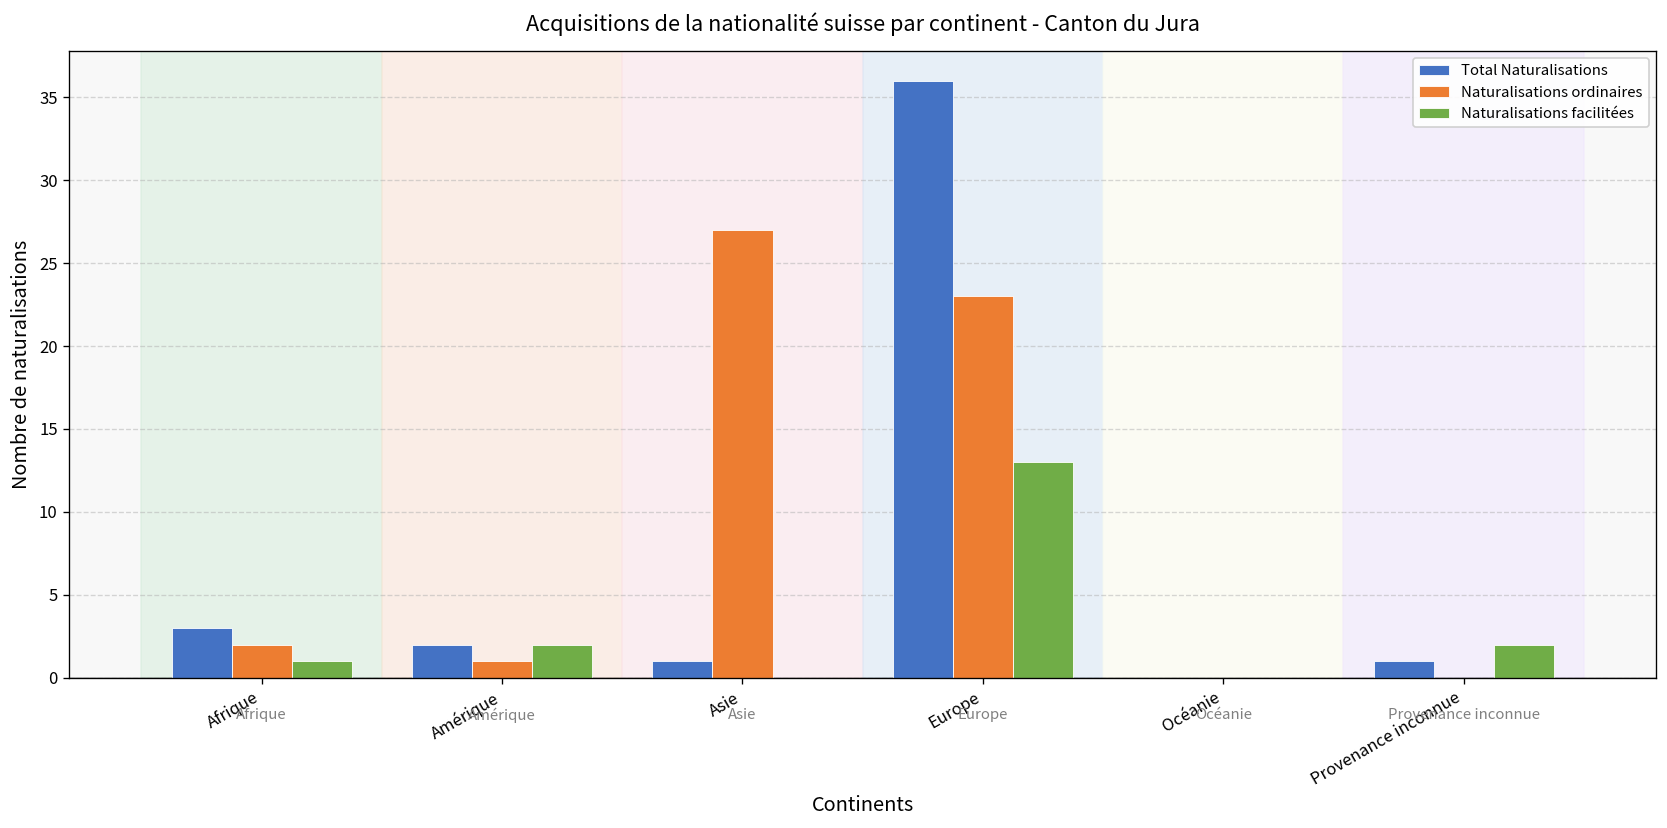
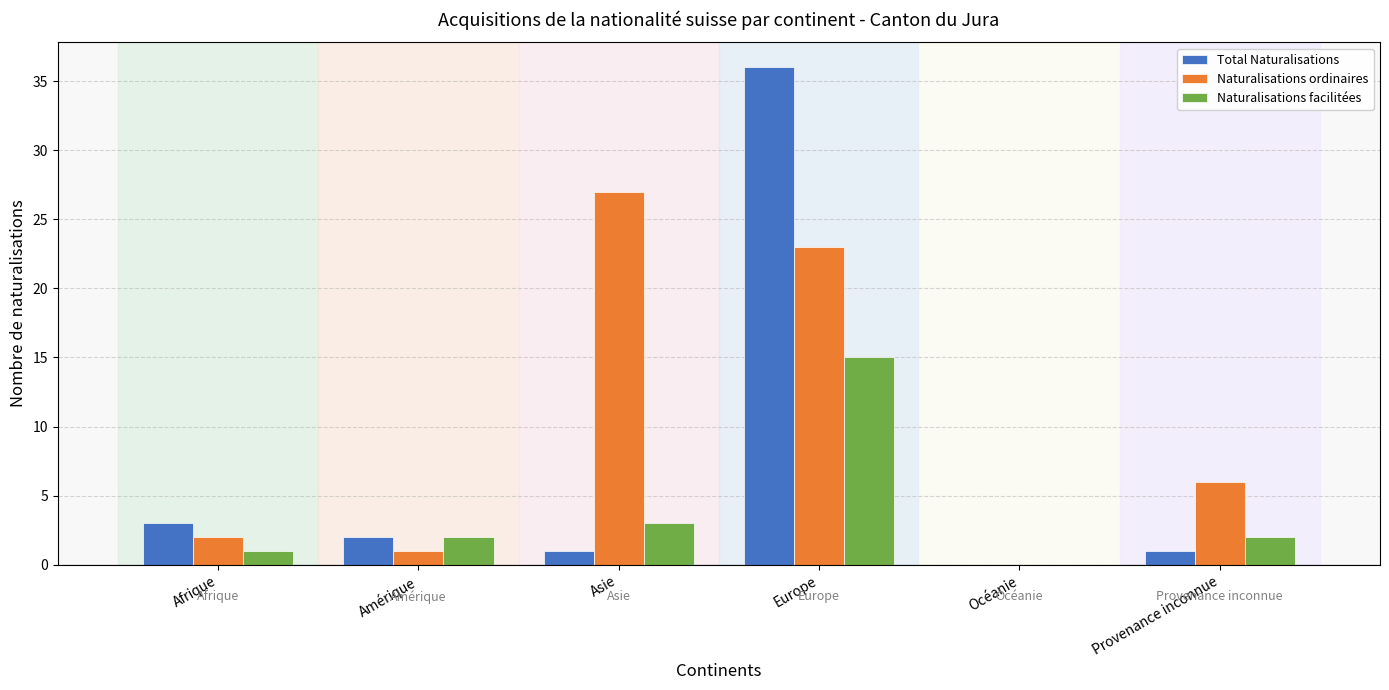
Naturalisations facilitées, Asie: 0 -> 3
Naturalisations facilitées, Europe: 13 -> 15
Naturalisations ordinaires, Provenance inconnue: 0 -> 6
